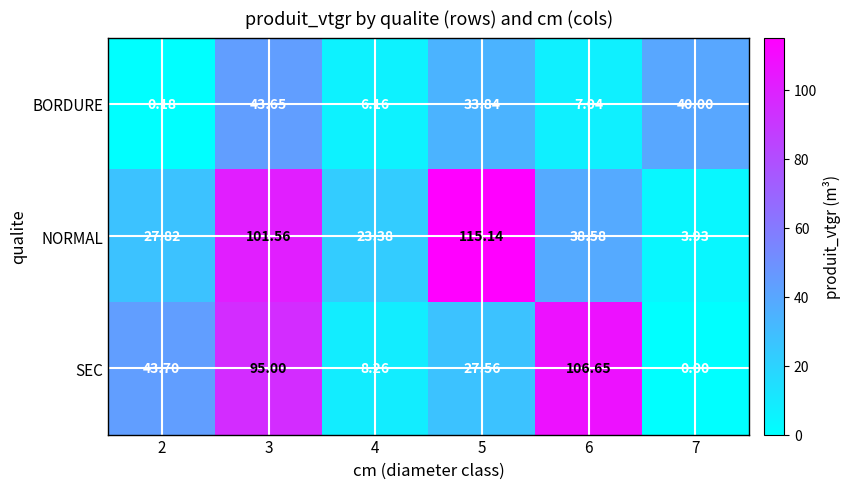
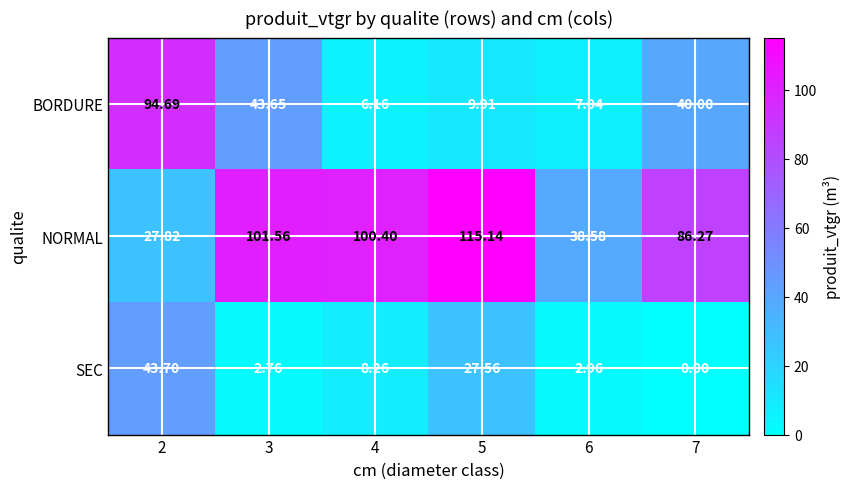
BORDURE, 2: 0.18 -> 94.69
BORDURE, 5: 33.84 -> 9.91
NORMAL, 4: 23.38 -> 100.40
NORMAL, 7: 3.93 -> 86.27
SEC, 3: 95.00 -> 2.76
SEC, 6: 106.65 -> 2.96
